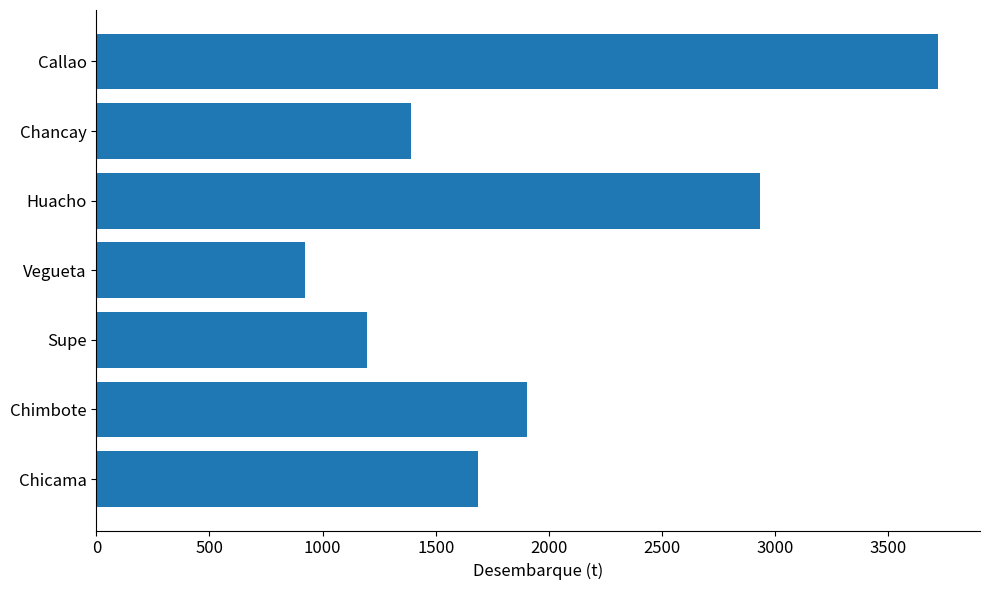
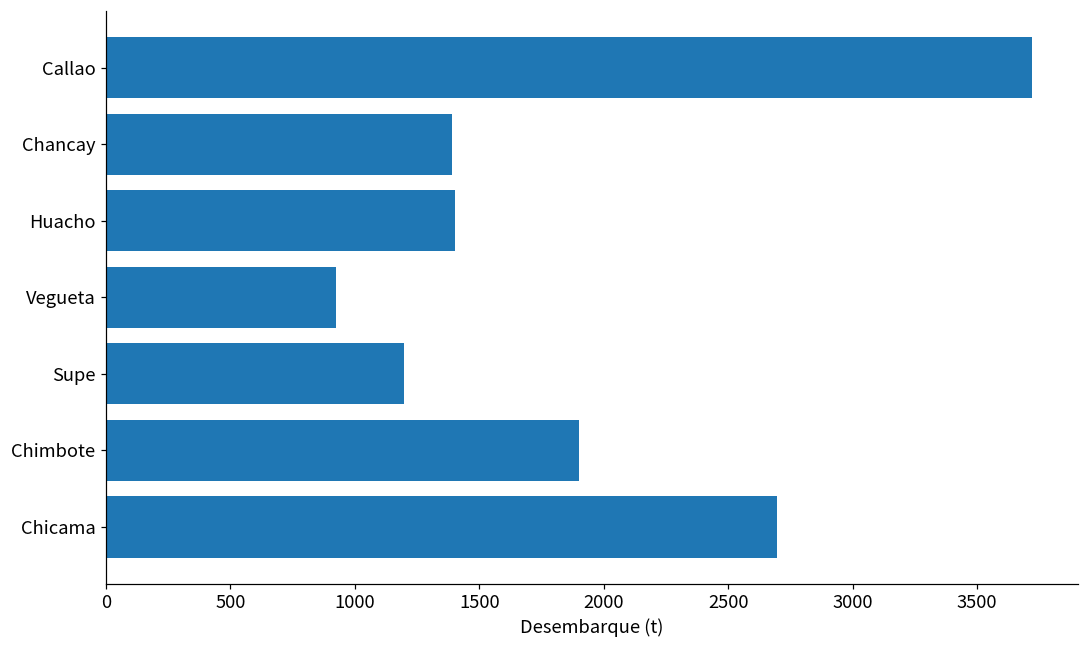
Huacho: 2930 -> 1400
Chicama: 1690 -> 2700
